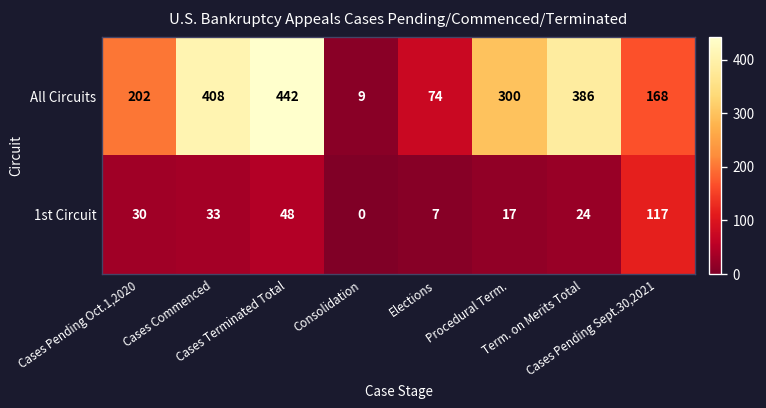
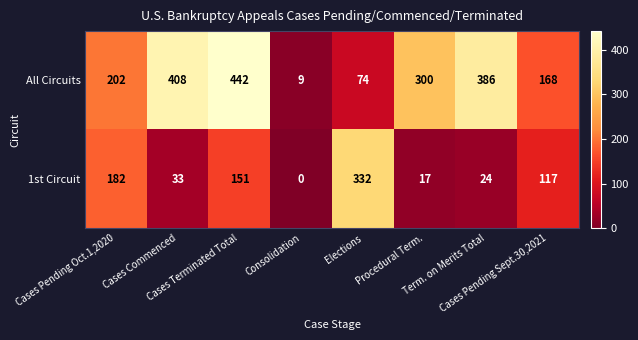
1st Circuit, Cases Pending Oct.1,2020: 30 -> 182
1st Circuit, Cases Terminated Total: 48 -> 151
1st Circuit, Elections: 7 -> 332
